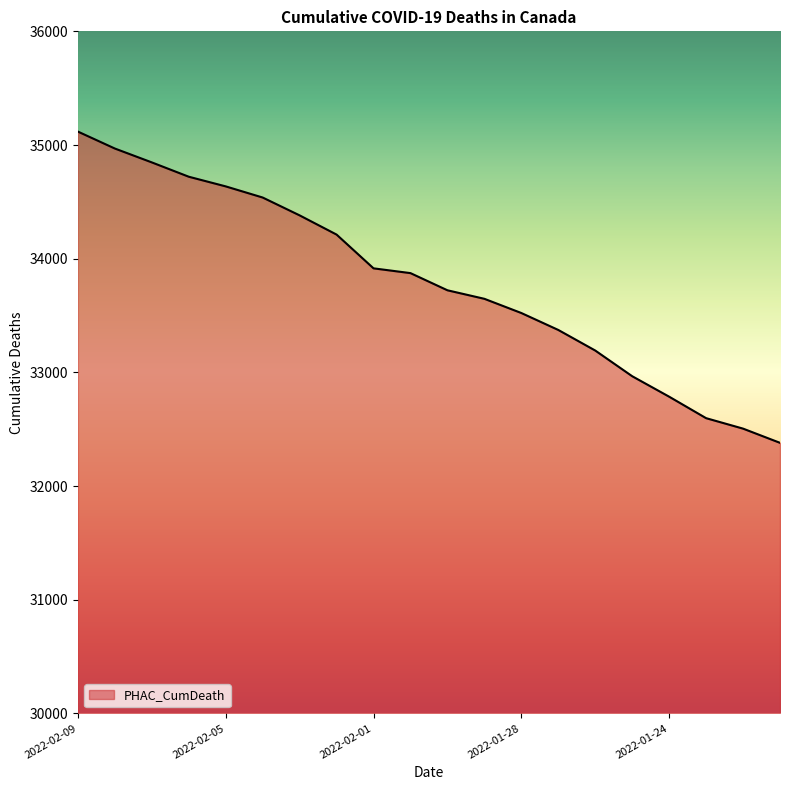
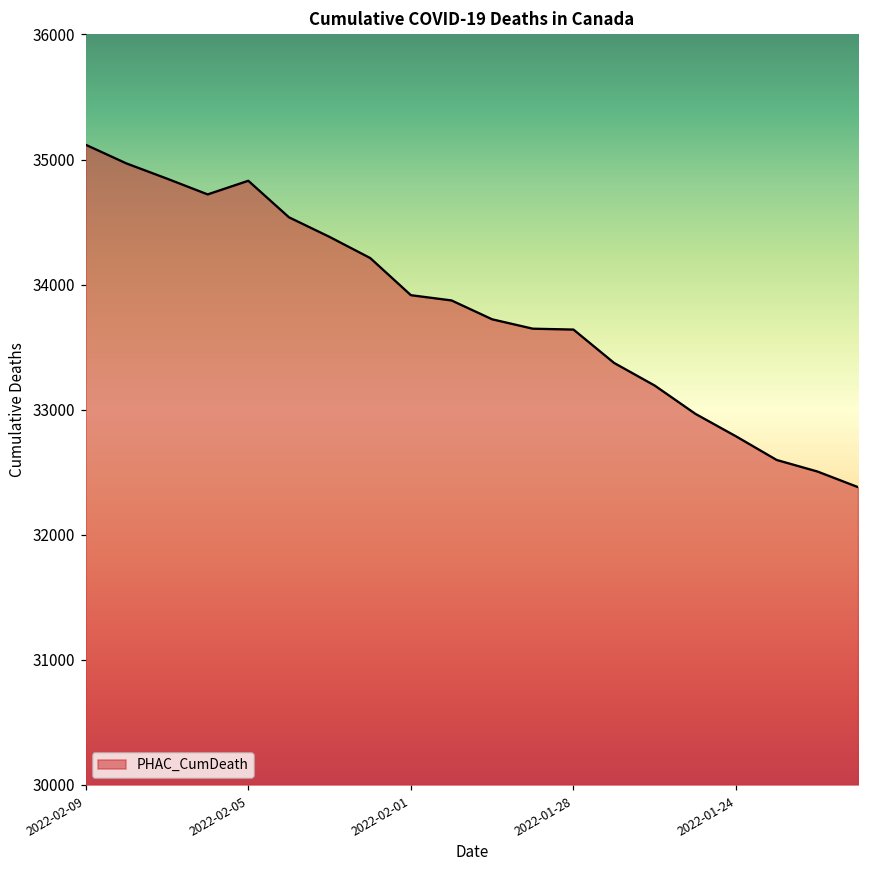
2022-02-05: 34640 -> 34830
2022-01-28: 33520 -> 33640
